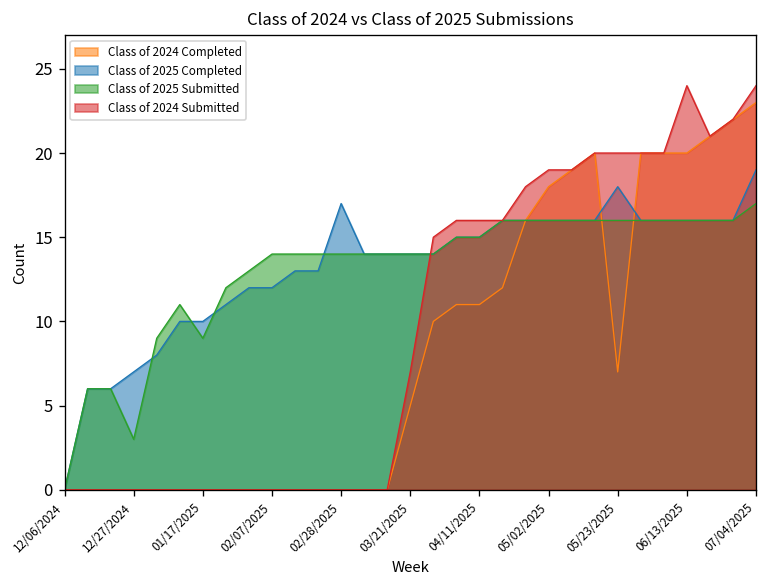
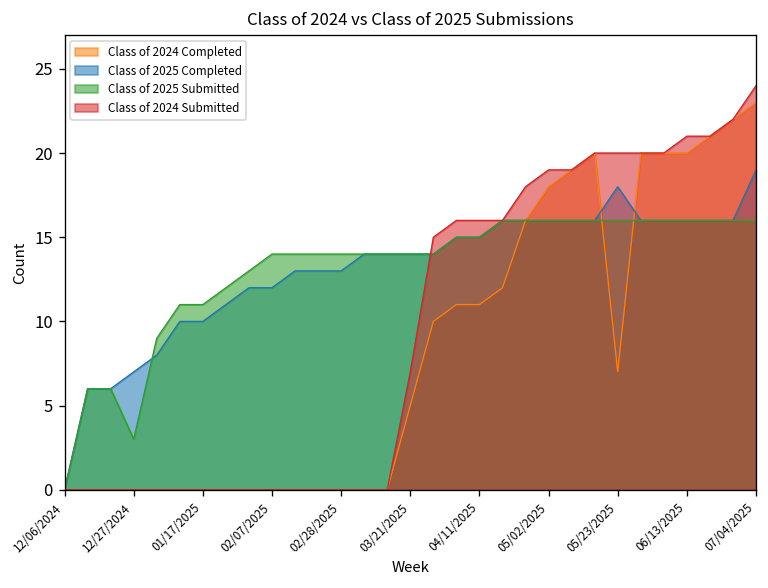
Class of 2025 Submitted, 01/17/2025: 9 -> 11
Class of 2025 Completed, 02/28/2025: 17 -> 13
Class of 2024 Submitted, 06/13/2025: 24 -> 21
Class of 2025 Submitted, 07/04/2025: 17 -> 16
